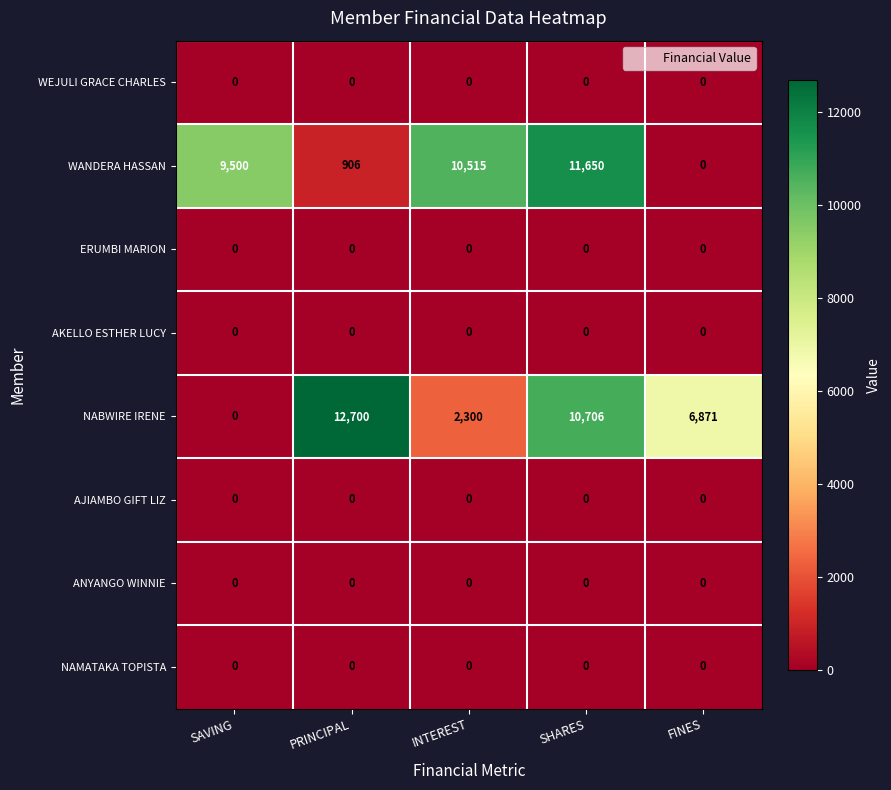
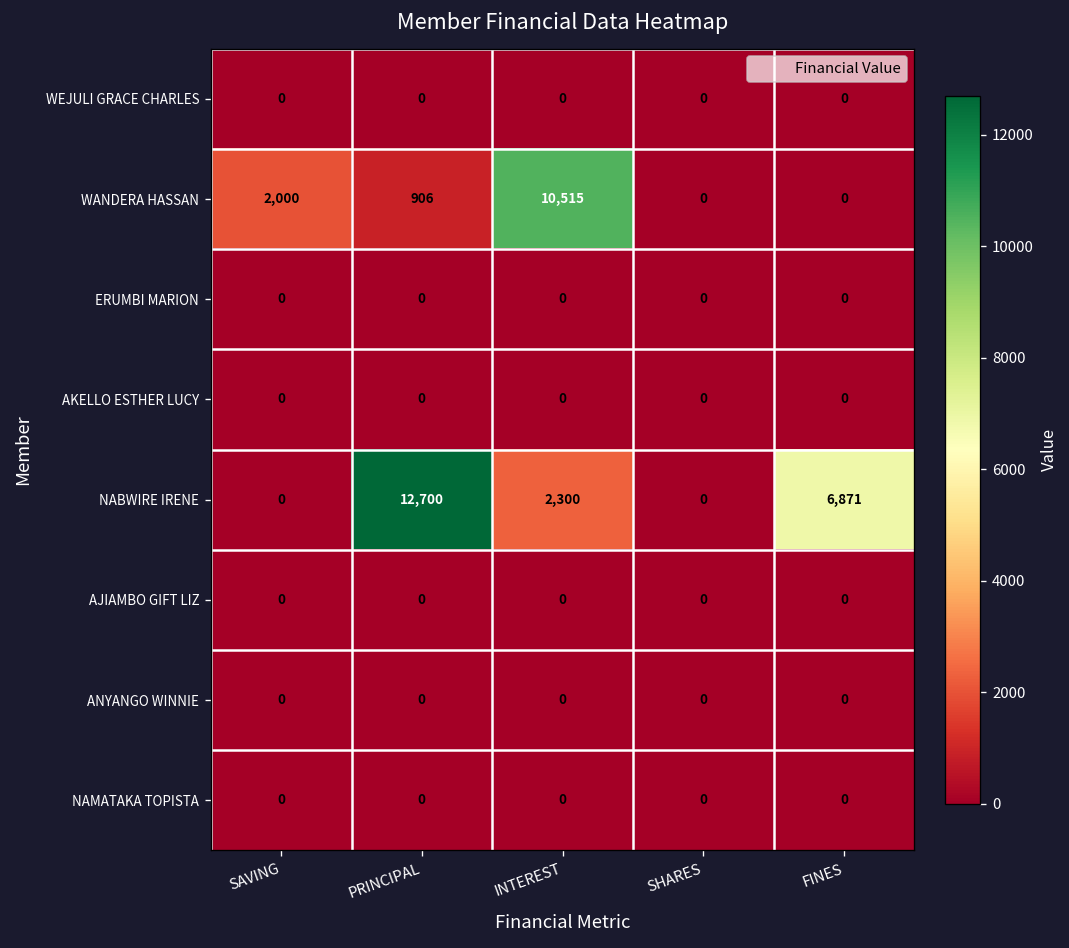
WANDERA HASSAN, SAVING: 9,500 -> 2,000
WANDERA HASSAN, SHARES: 11,650 -> 0
NABWIRE IRENE, SHARES: 10,706 -> 0
